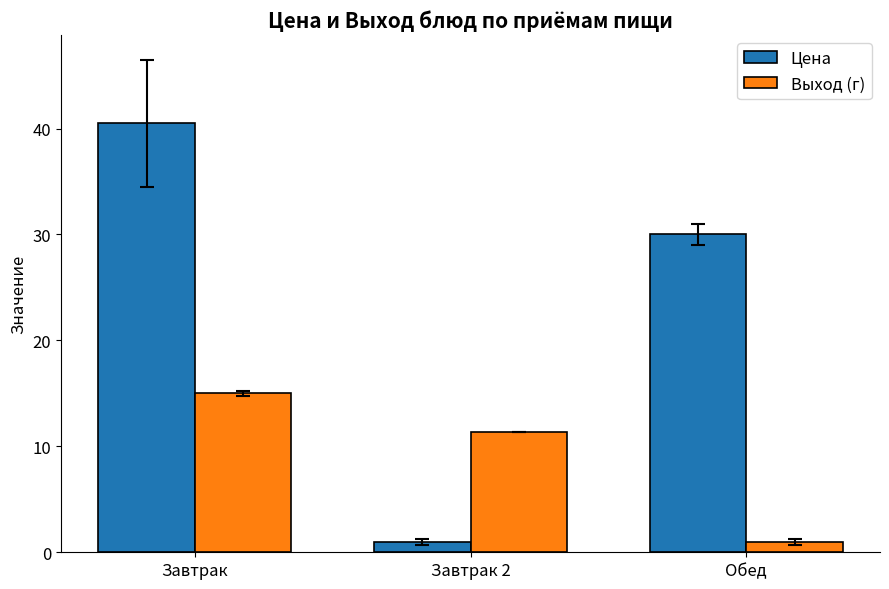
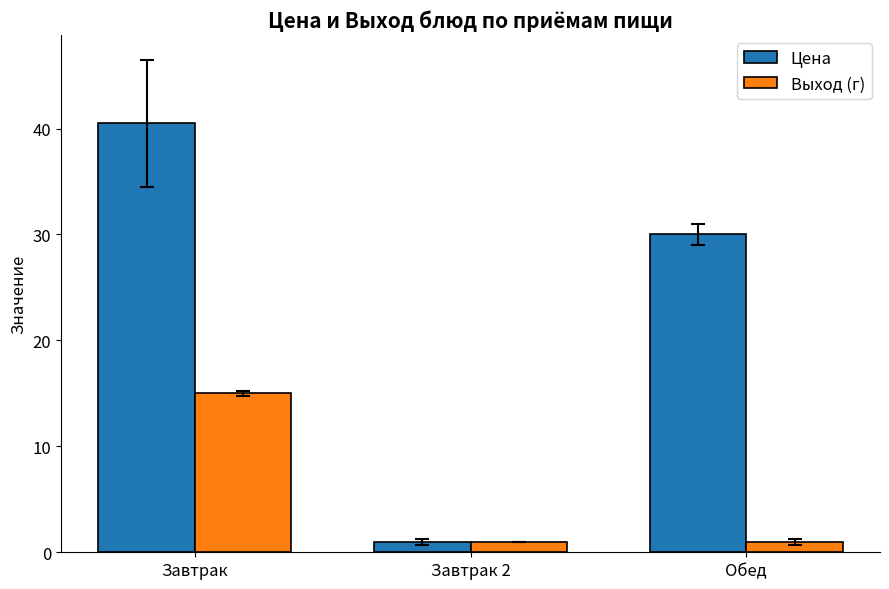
Выход (г), Завтрак 2: 11.4 -> 1.0
